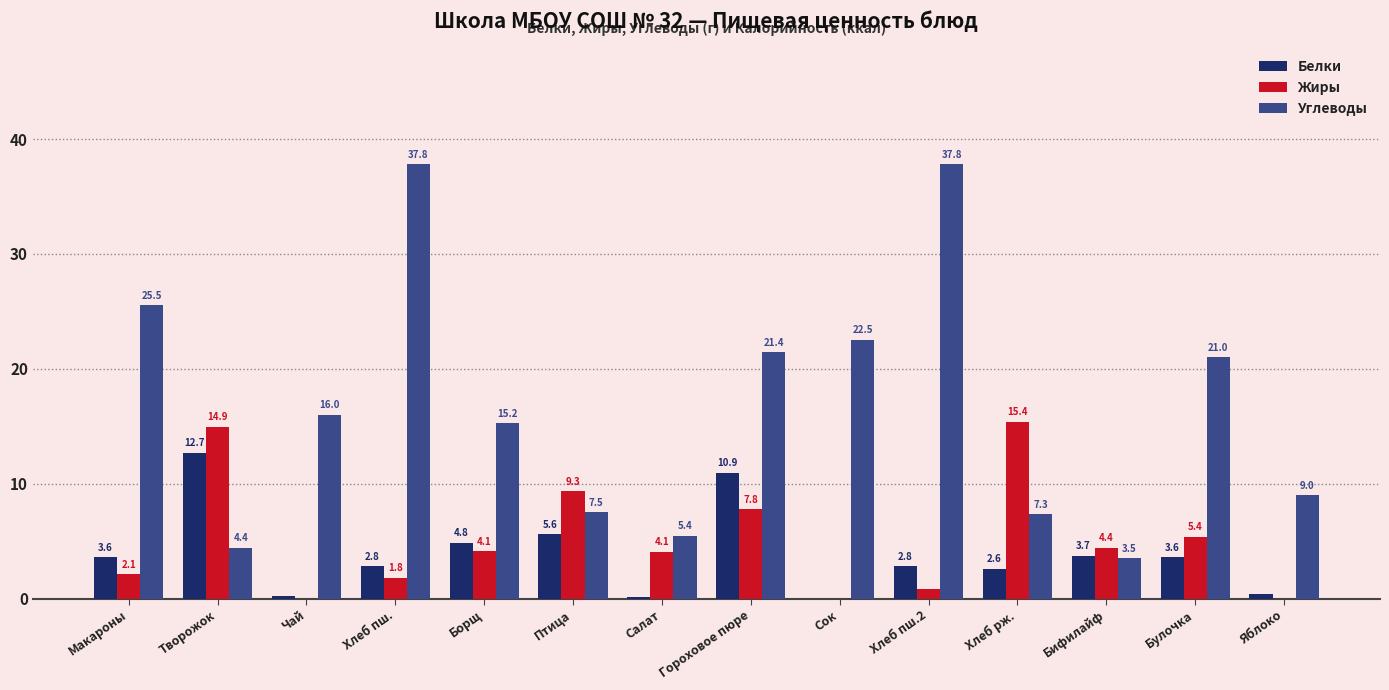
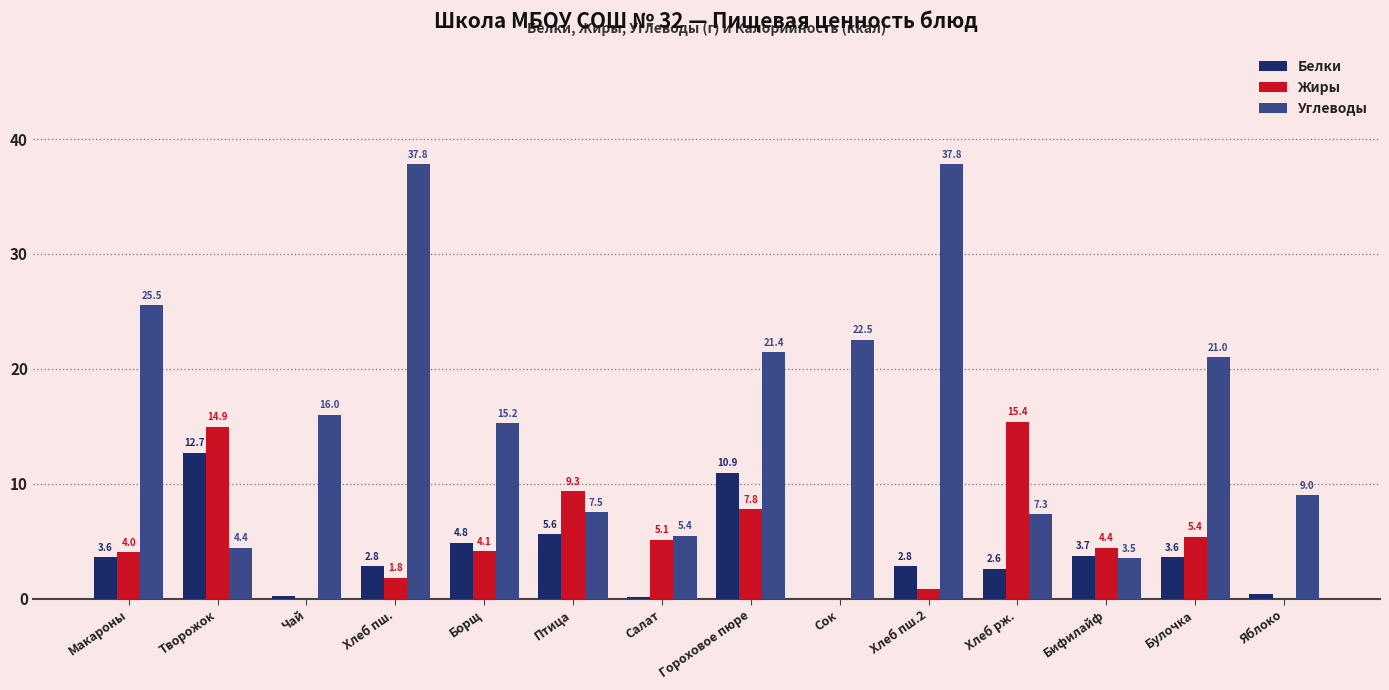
Жиры, Макароны: 2.1 -> 4.0
Жиры, Салат: 4.1 -> 5.1
